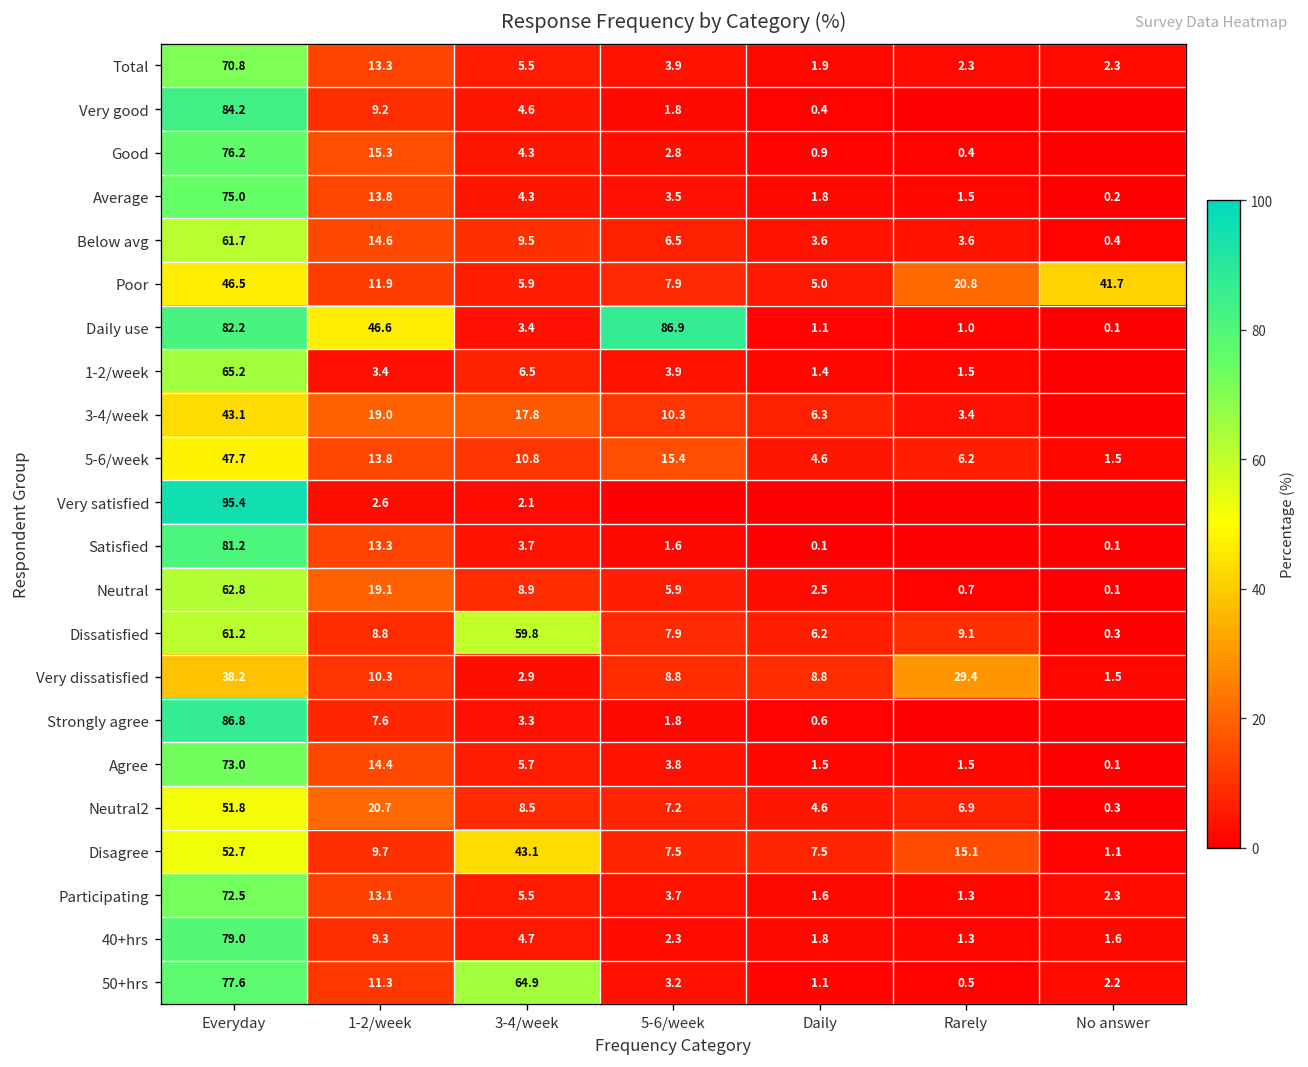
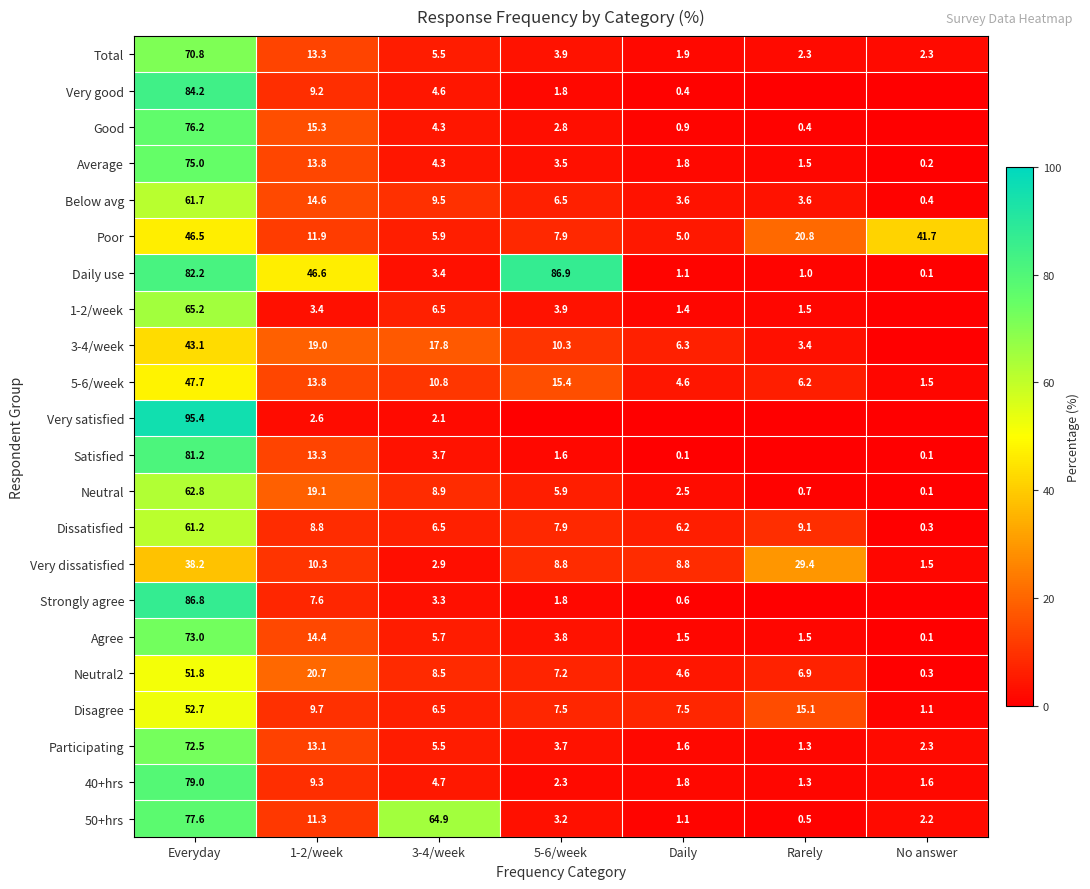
Dissatisfied, 3-4/week: 59.8 -> 6.5
Disagree, 3-4/week: 43.1 -> 6.5
